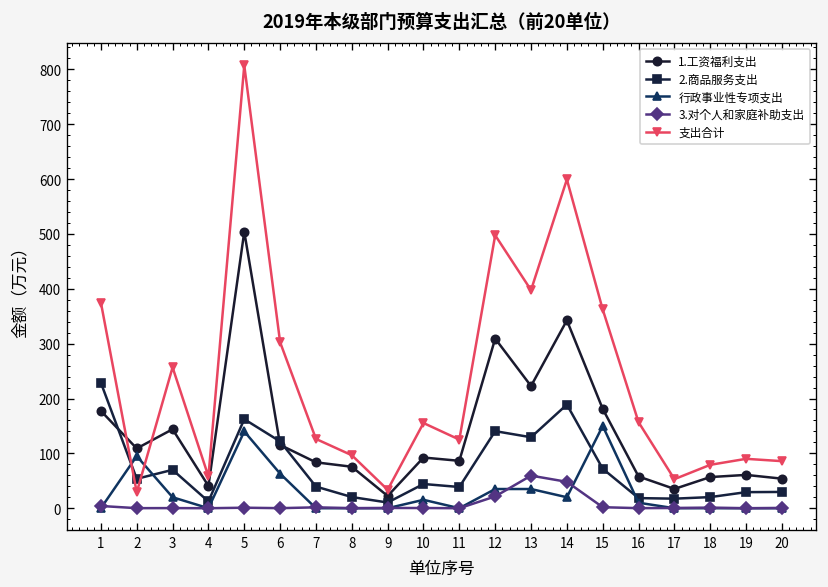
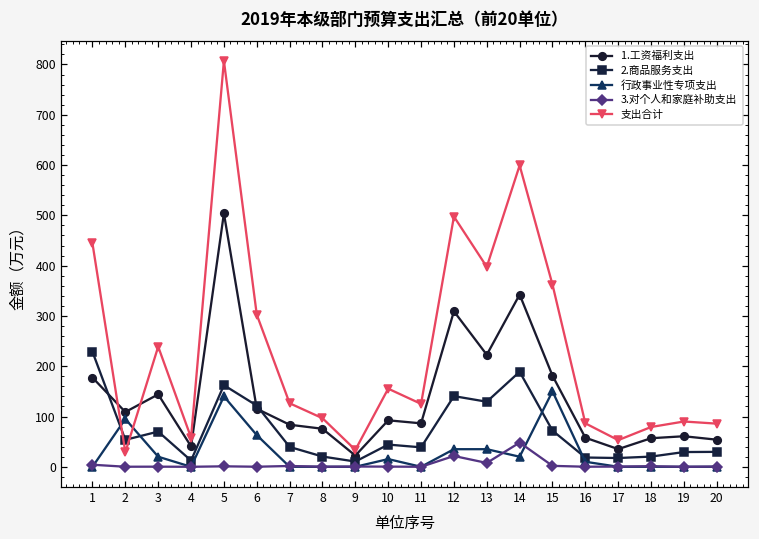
支出合计, 1: 370 -> 440
支出合计, 3: 260 -> 240
3.对个人和家庭补助支出, 13: 60 -> 10
支出合计, 16: 160 -> 90
